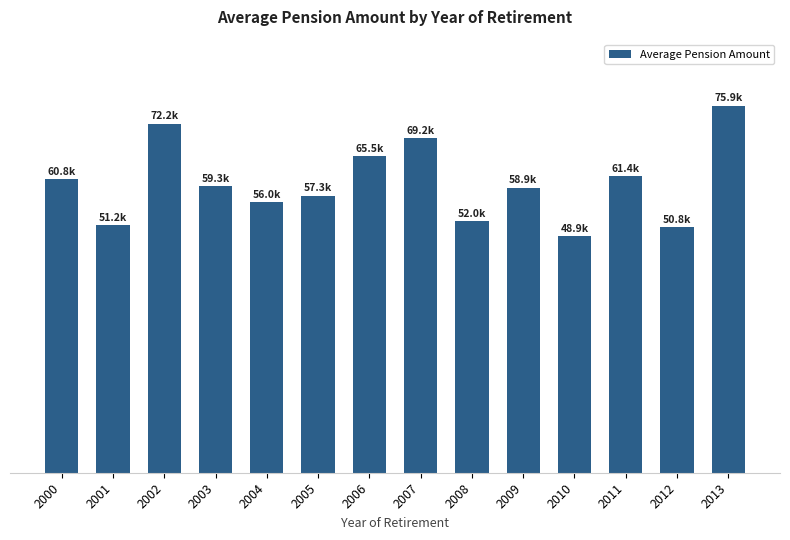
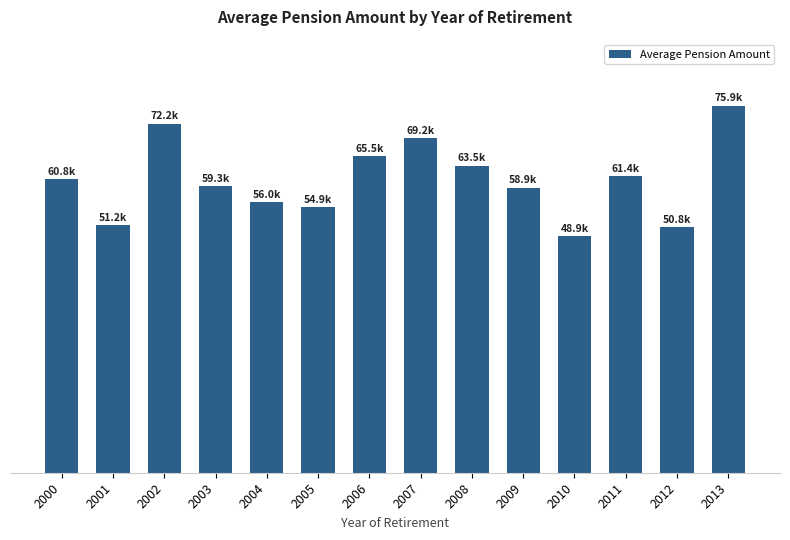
2005: 57.3k -> 54.9k
2008: 52.0k -> 63.5k
